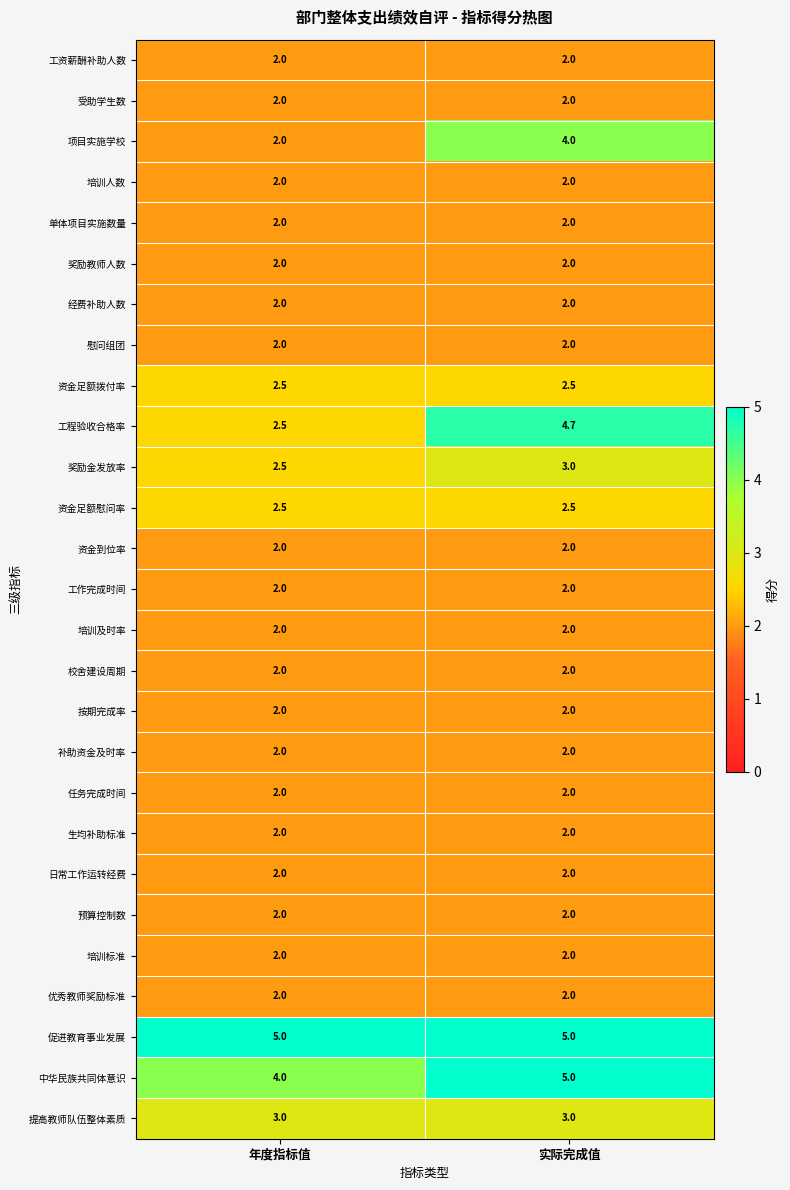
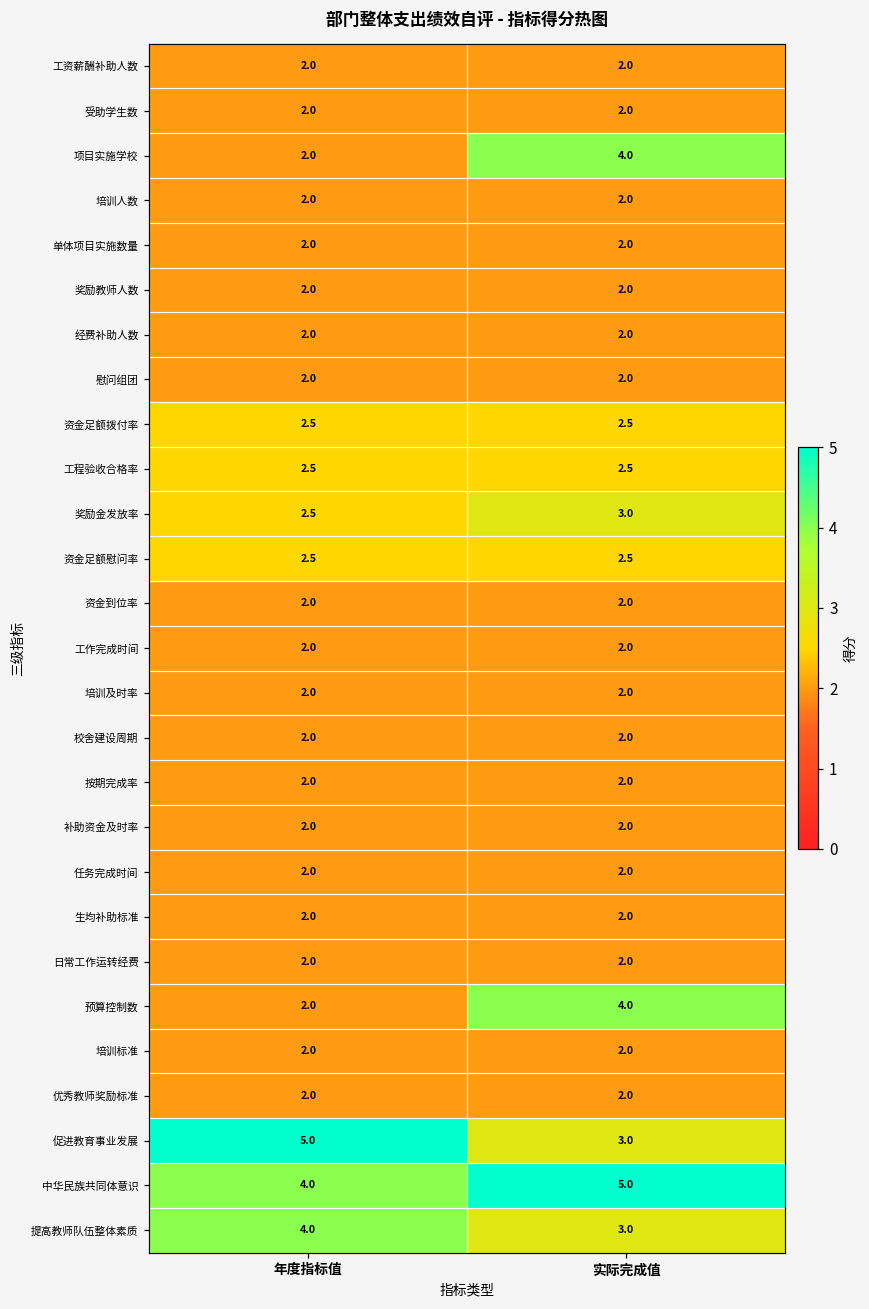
工程验收合格率, 实际完成值: 4.7 -> 2.5
预算控制数, 实际完成值: 2.0 -> 4.0
促进教育事业发展, 实际完成值: 5.0 -> 3.0
提高教师队伍整体素质, 年度指标值: 3.0 -> 4.0
